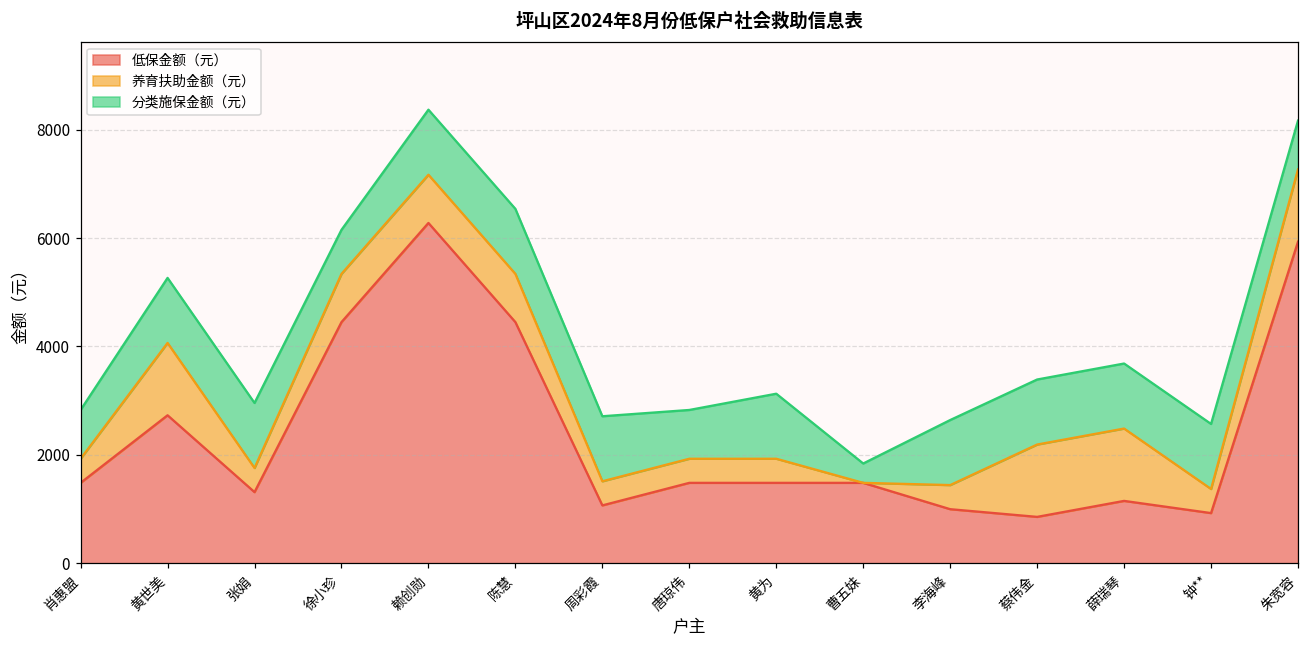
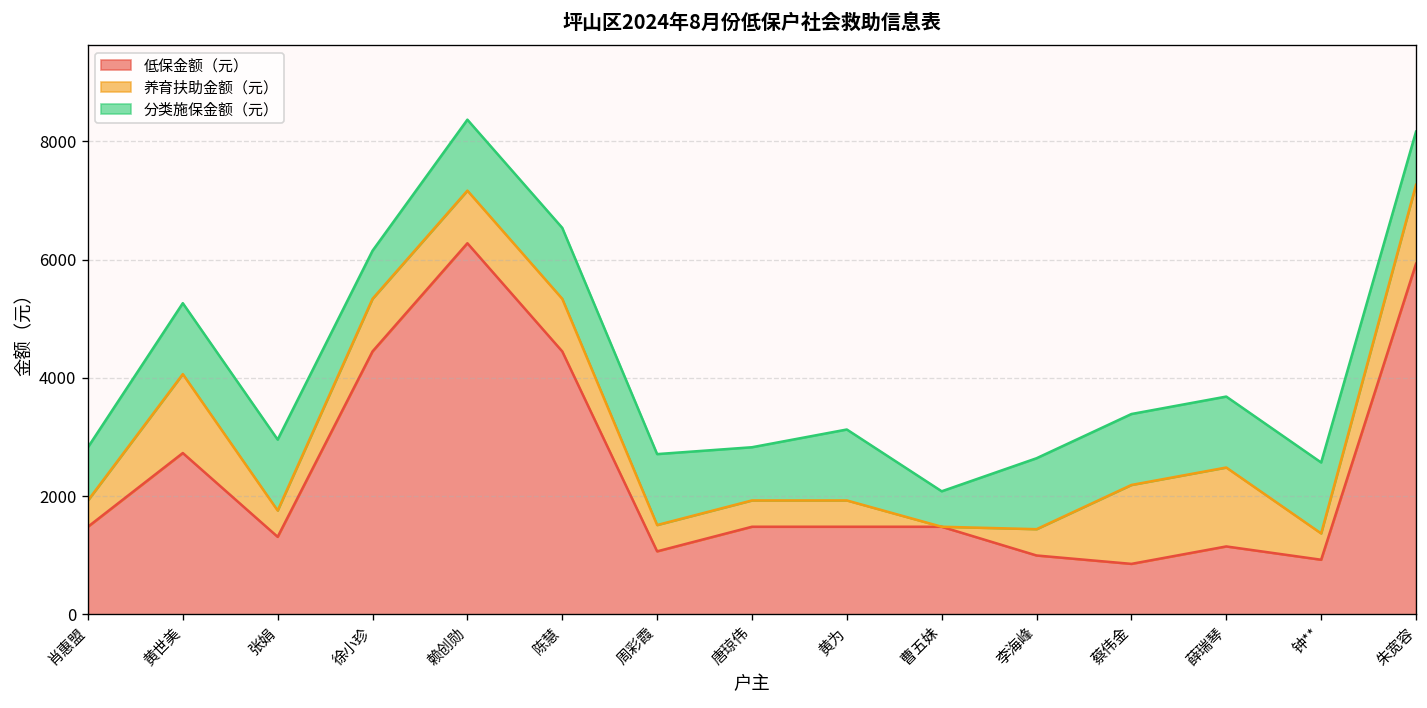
分类施保金额（元）, 曹五妹: 400 -> 600
